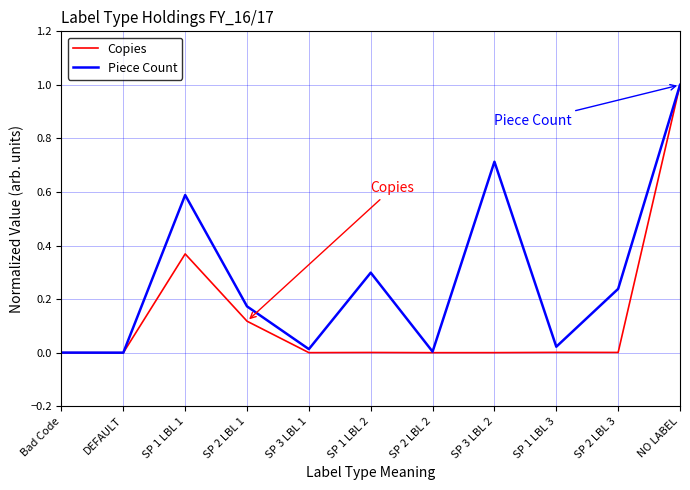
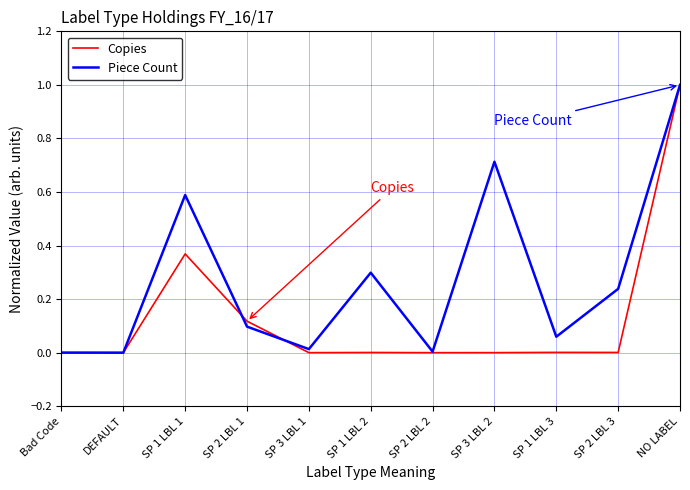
Piece Count, SP 2 LBL 1: 0.17 -> 0.10
Piece Count, SP 1 LBL 3: 0.02 -> 0.06
